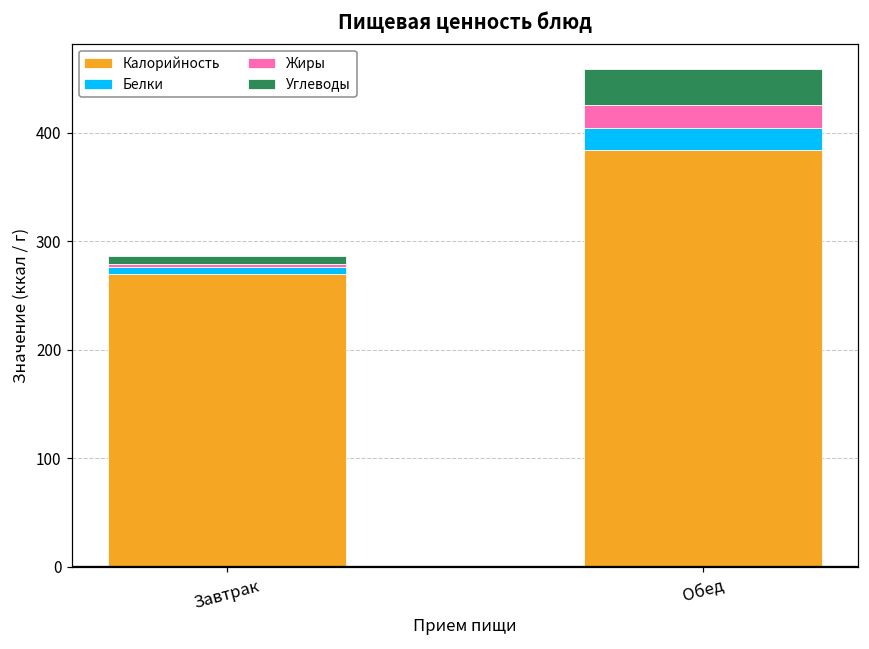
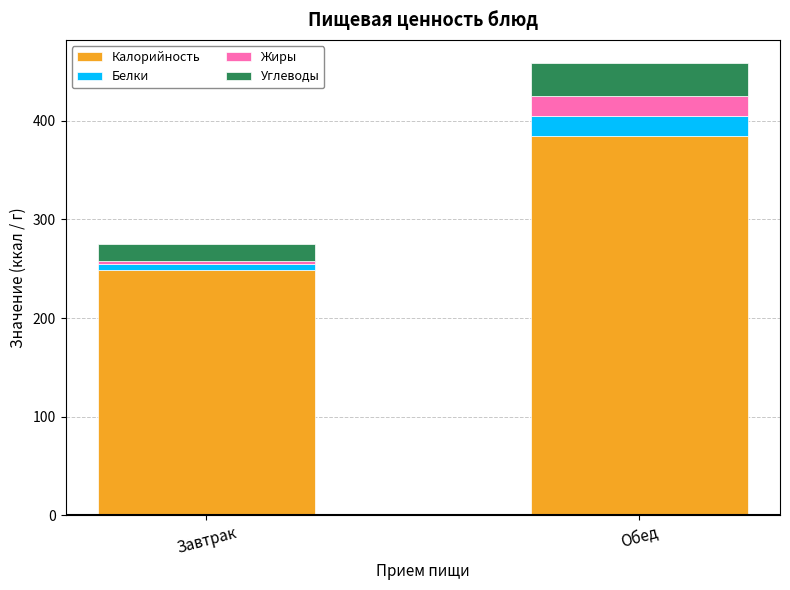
Калорийность, Завтрак: 270 -> 250
Углеводы, Завтрак: 10 -> 20
